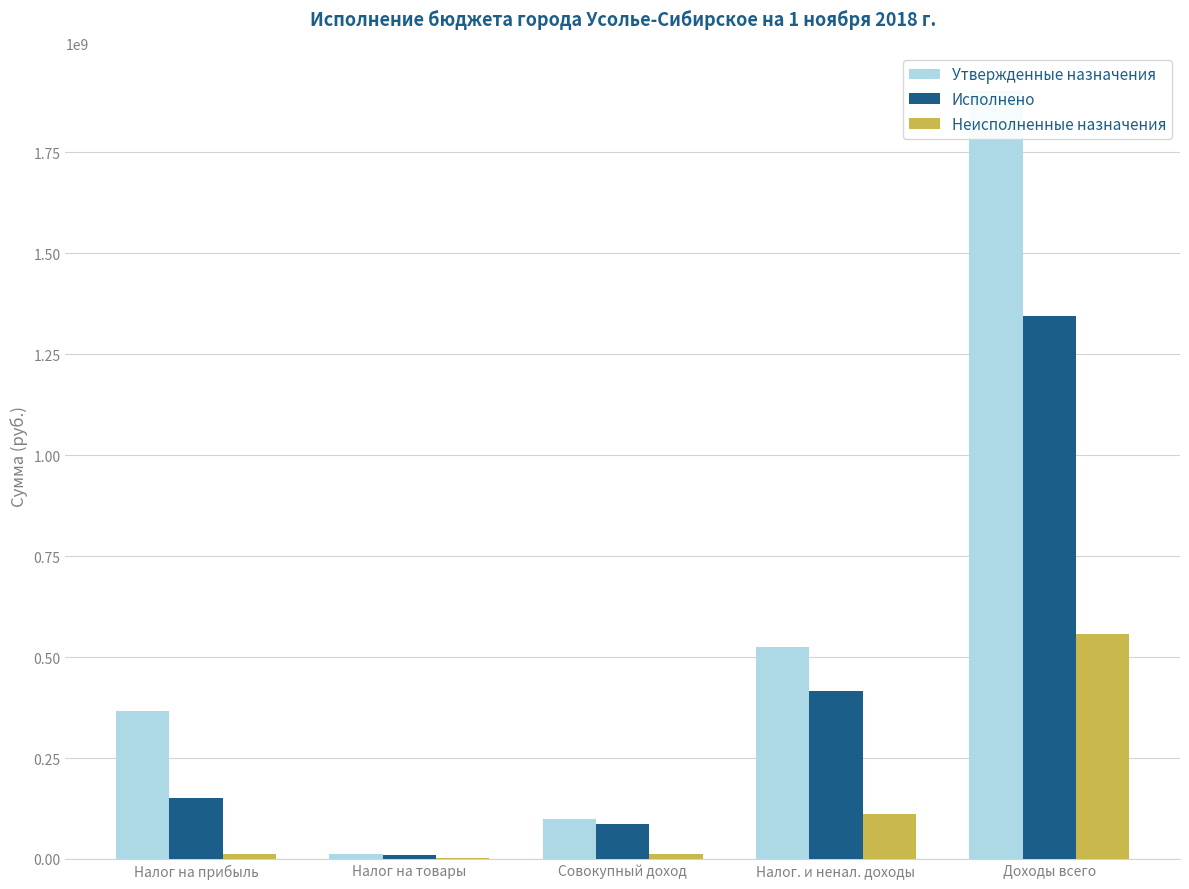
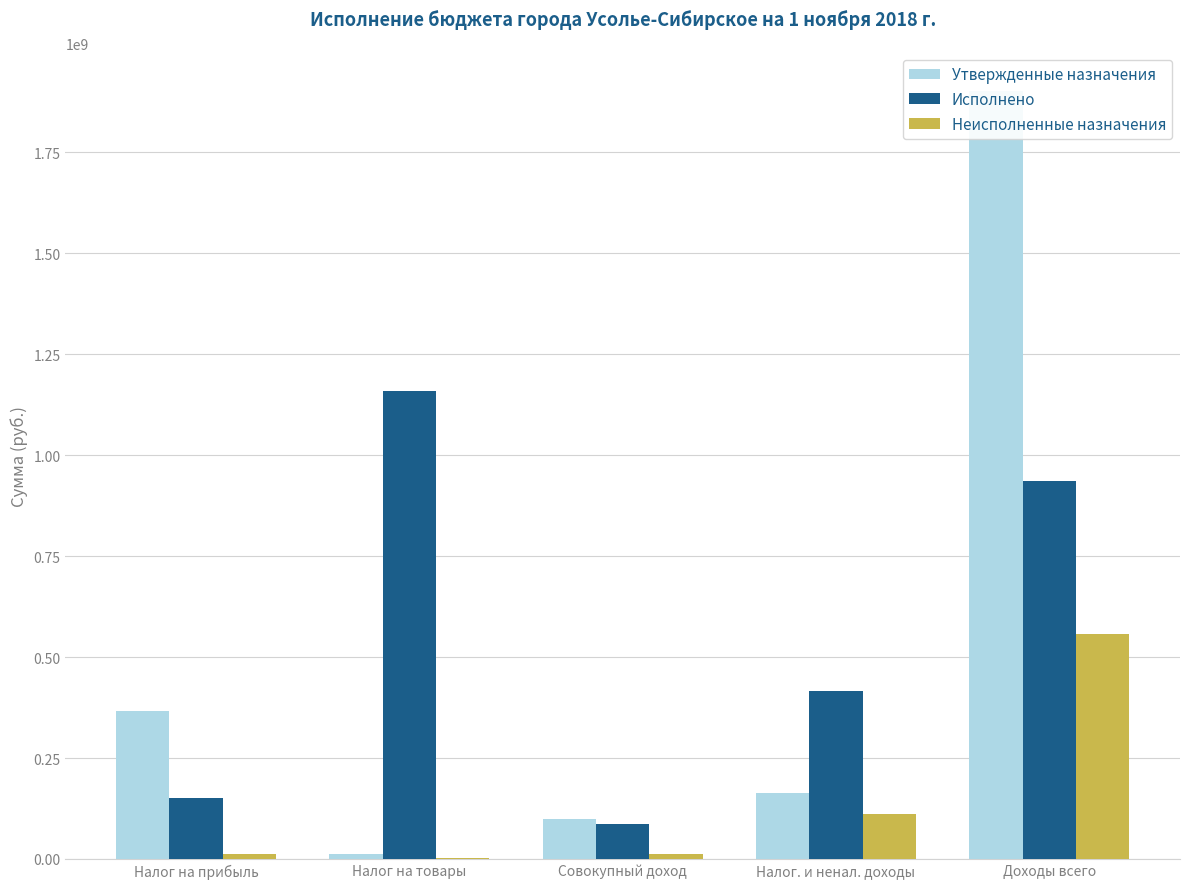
Исполнено, Налог на товары: 10000000 -> 1160000000
Утвержденные назначения, Налог. и ненал. доходы: 530000000 -> 160000000
Исполнено, Доходы всего: 1340000000 -> 940000000
